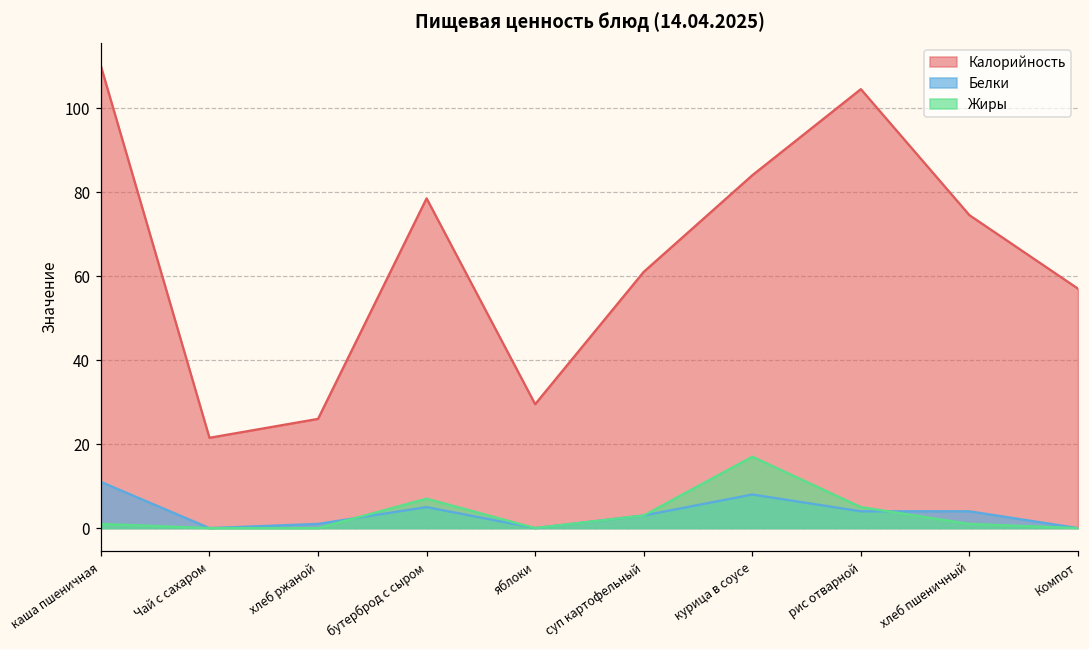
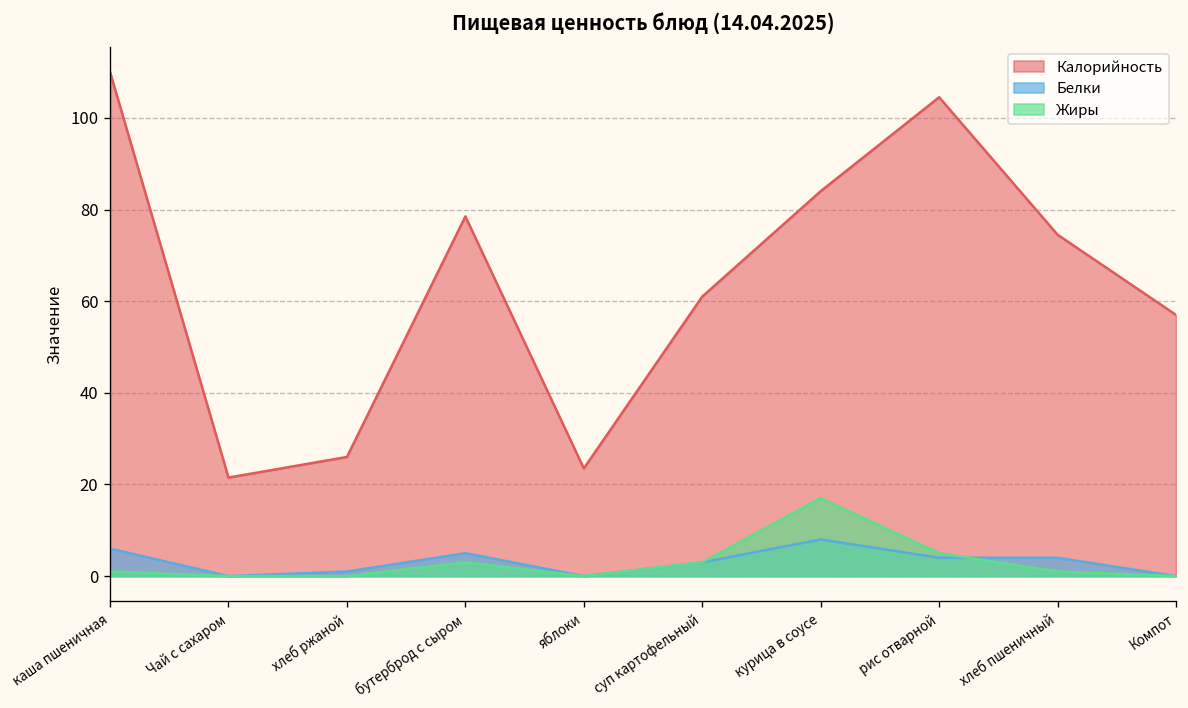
Белки, каша пшеничная: 11 -> 6
Жиры, бутерброд с сыром: 7 -> 3
Калорийность, яблоки: 30 -> 24
